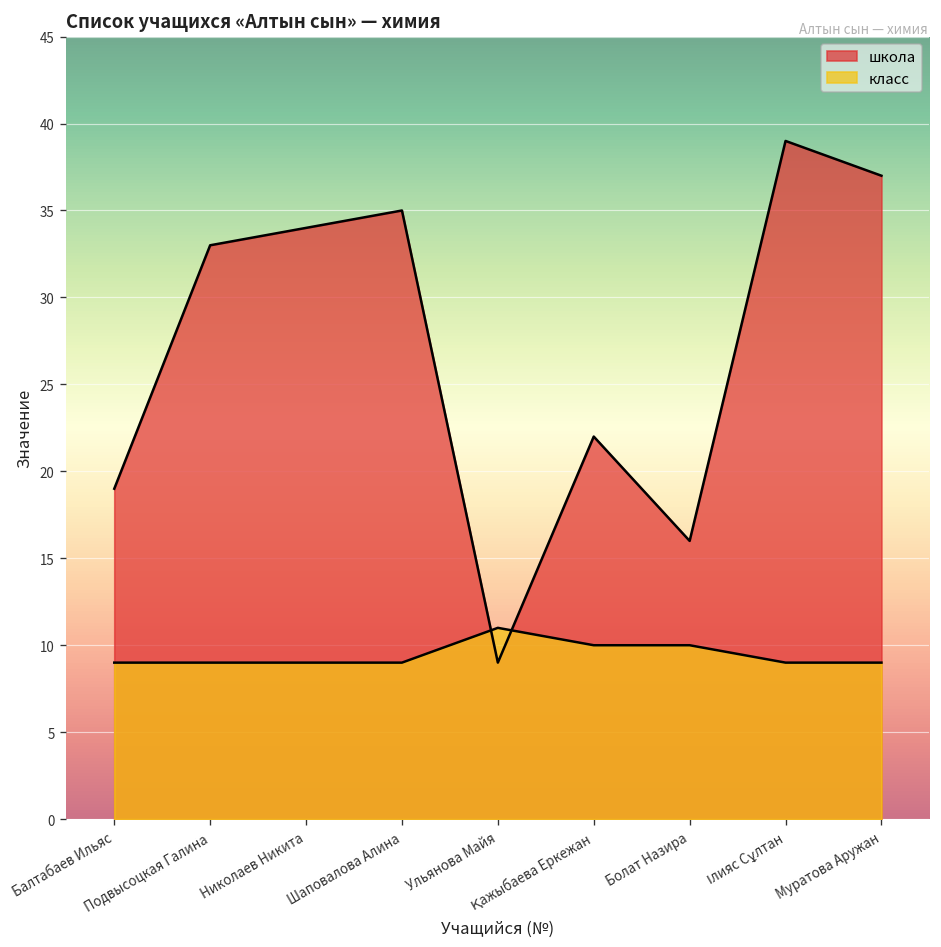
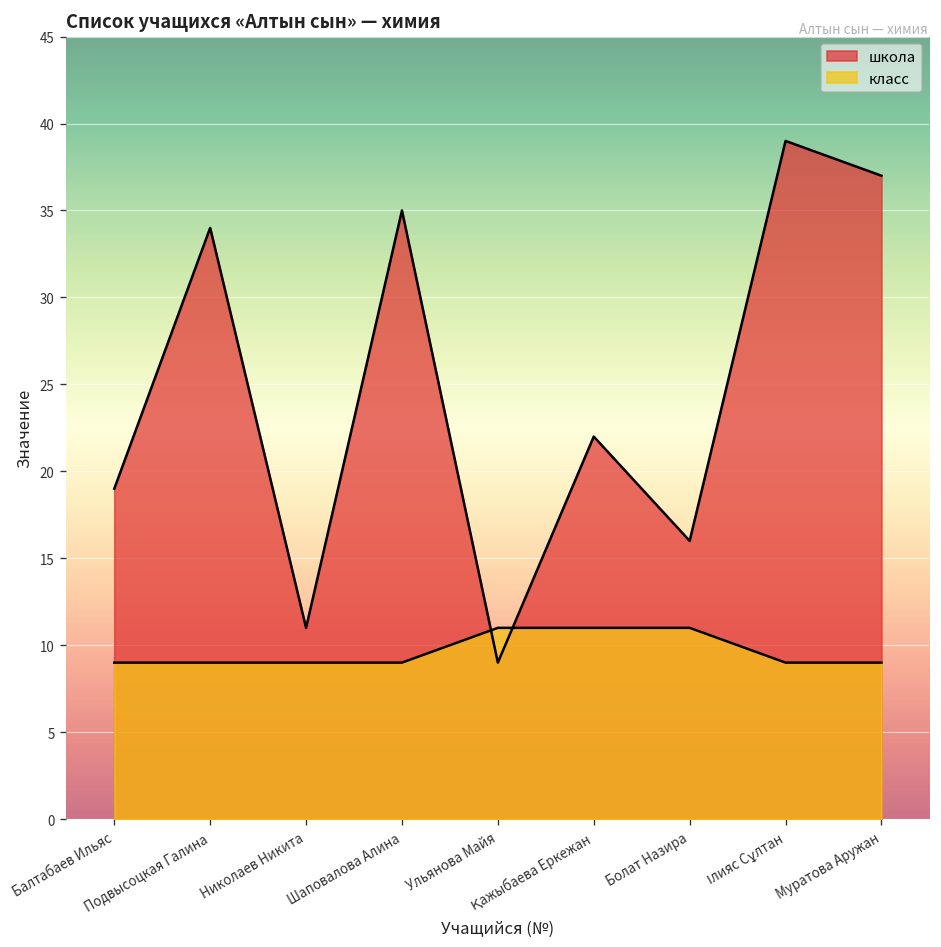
школа, Подвысоцкая Галина: 33 -> 34
школа, Николаев Никита: 34 -> 11
класс, Қажыбаева Еркежан: 10 -> 11
класс, Болат Назира: 10 -> 11
